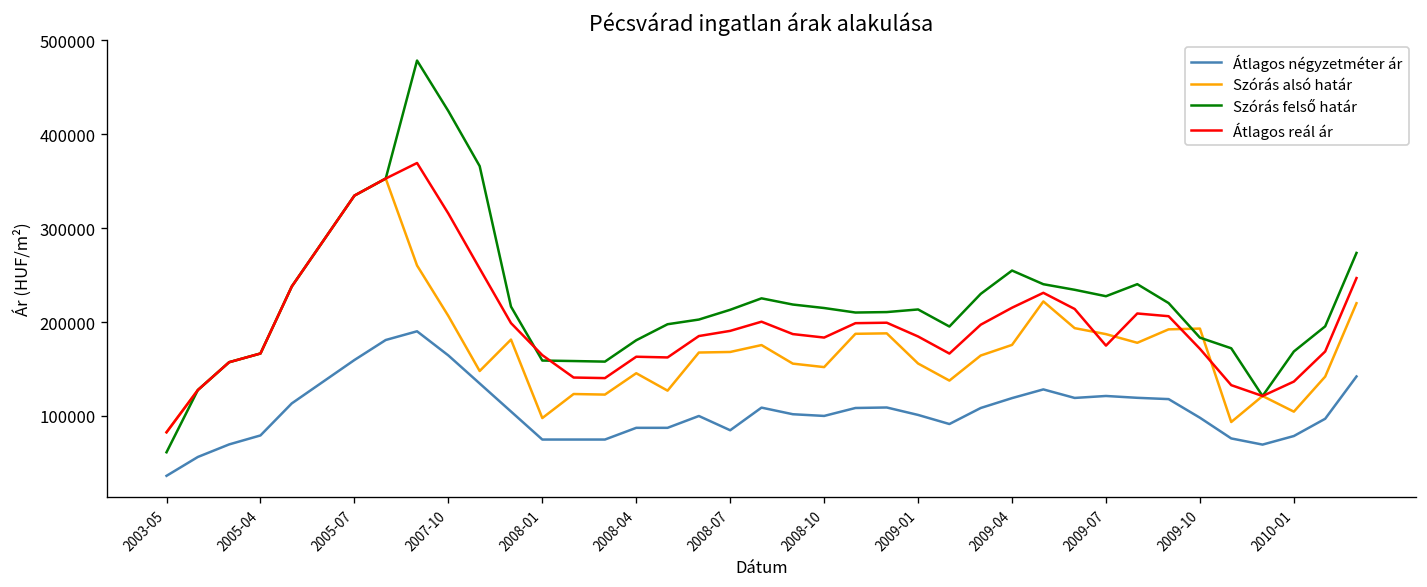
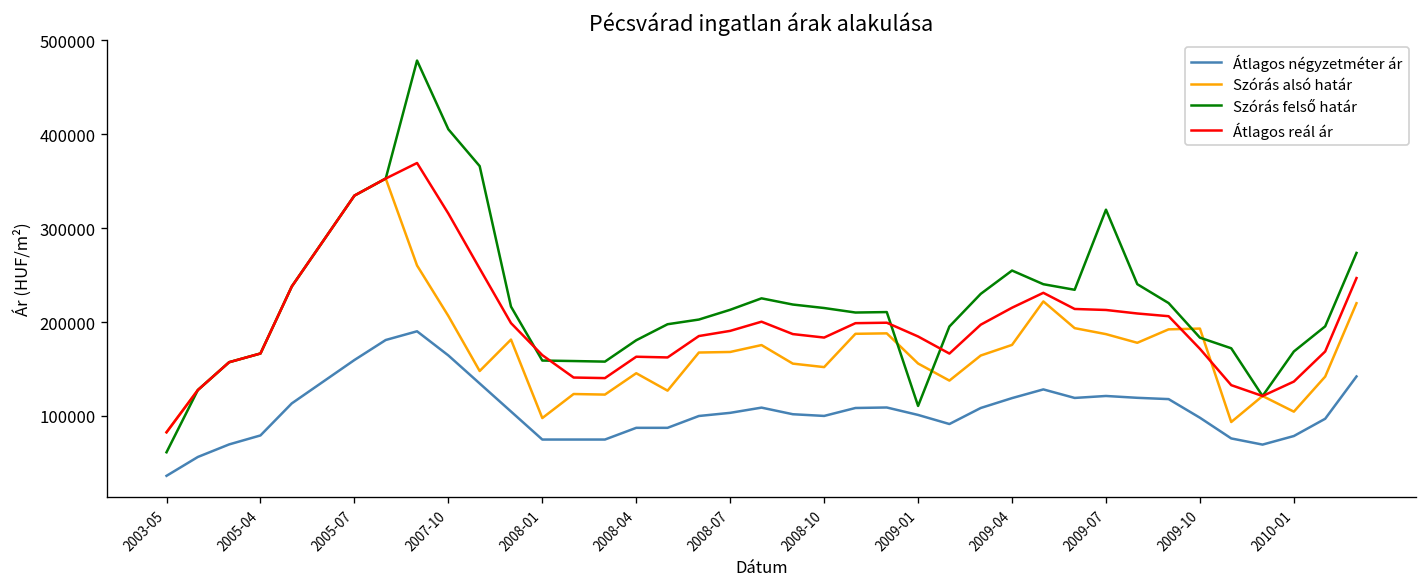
Szórás felső határ, 2007-10: 420000 -> 410000
Átlagos négyzetméter ár, 2008-07: 80000 -> 100000
Szórás felső határ, 2009-01: 210000 -> 110000
Szórás felső határ, 2009-07: 230000 -> 320000
Átlagos reál ár, 2009-07: 170000 -> 210000
